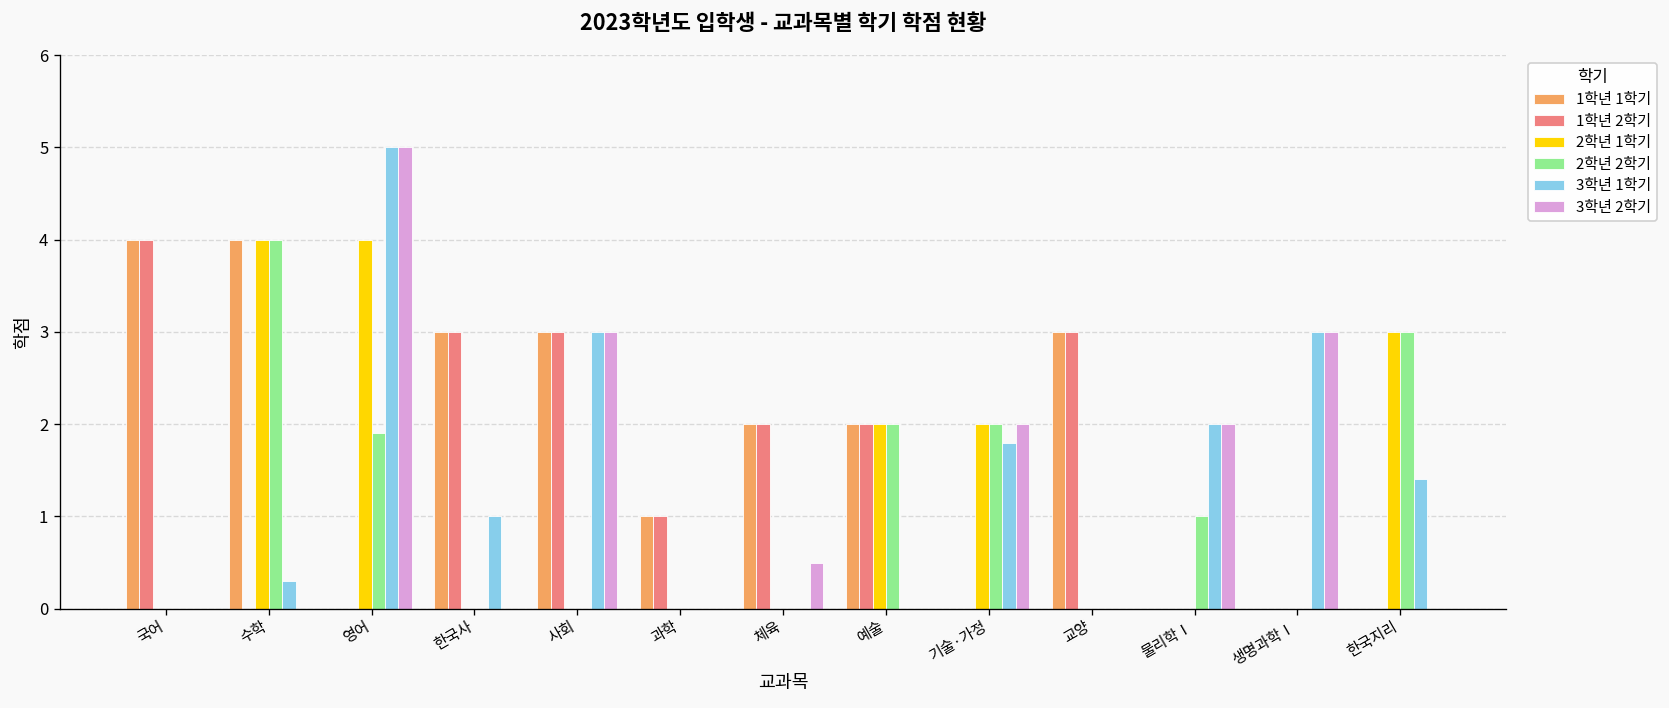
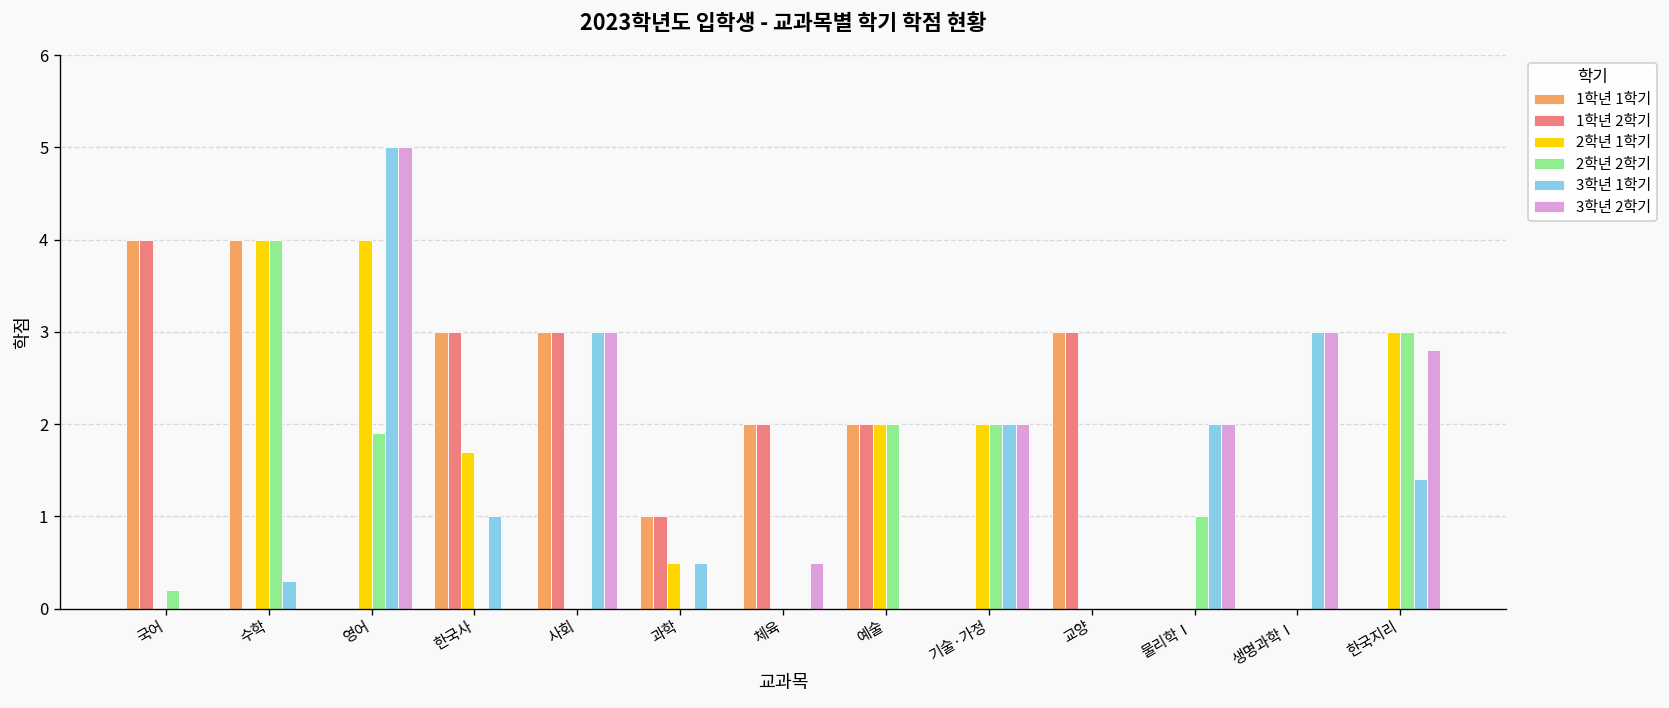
2학년 2학기, 국어: 0.0 -> 0.2
2학년 1학기, 한국사: 0.0 -> 1.7
2학년 1학기, 과학: 0.0 -> 0.5
3학년 1학기, 과학: 0.0 -> 0.5
3학년 1학기, 기술·가정: 1.8 -> 2.0
3학년 2학기, 한국지리: 0.0 -> 2.8
